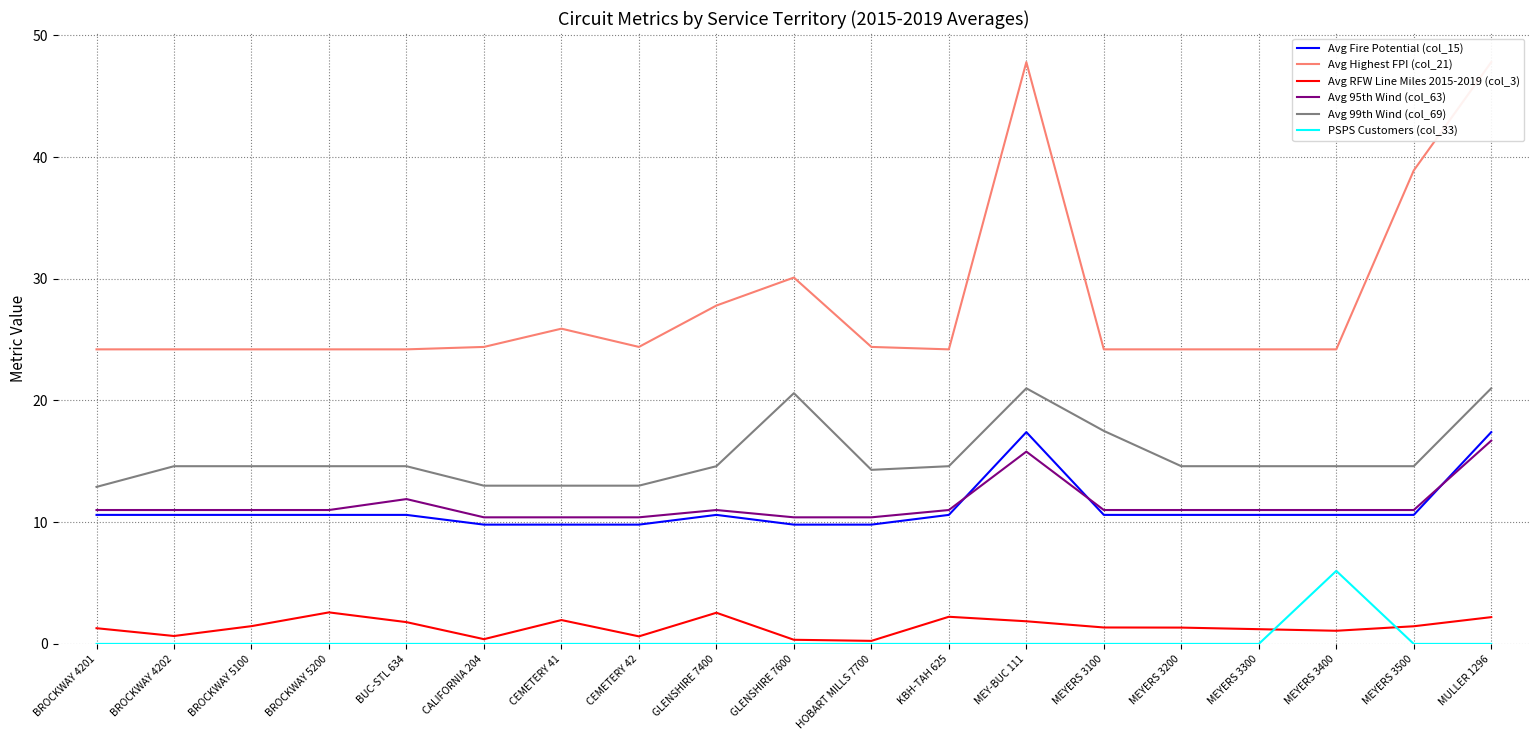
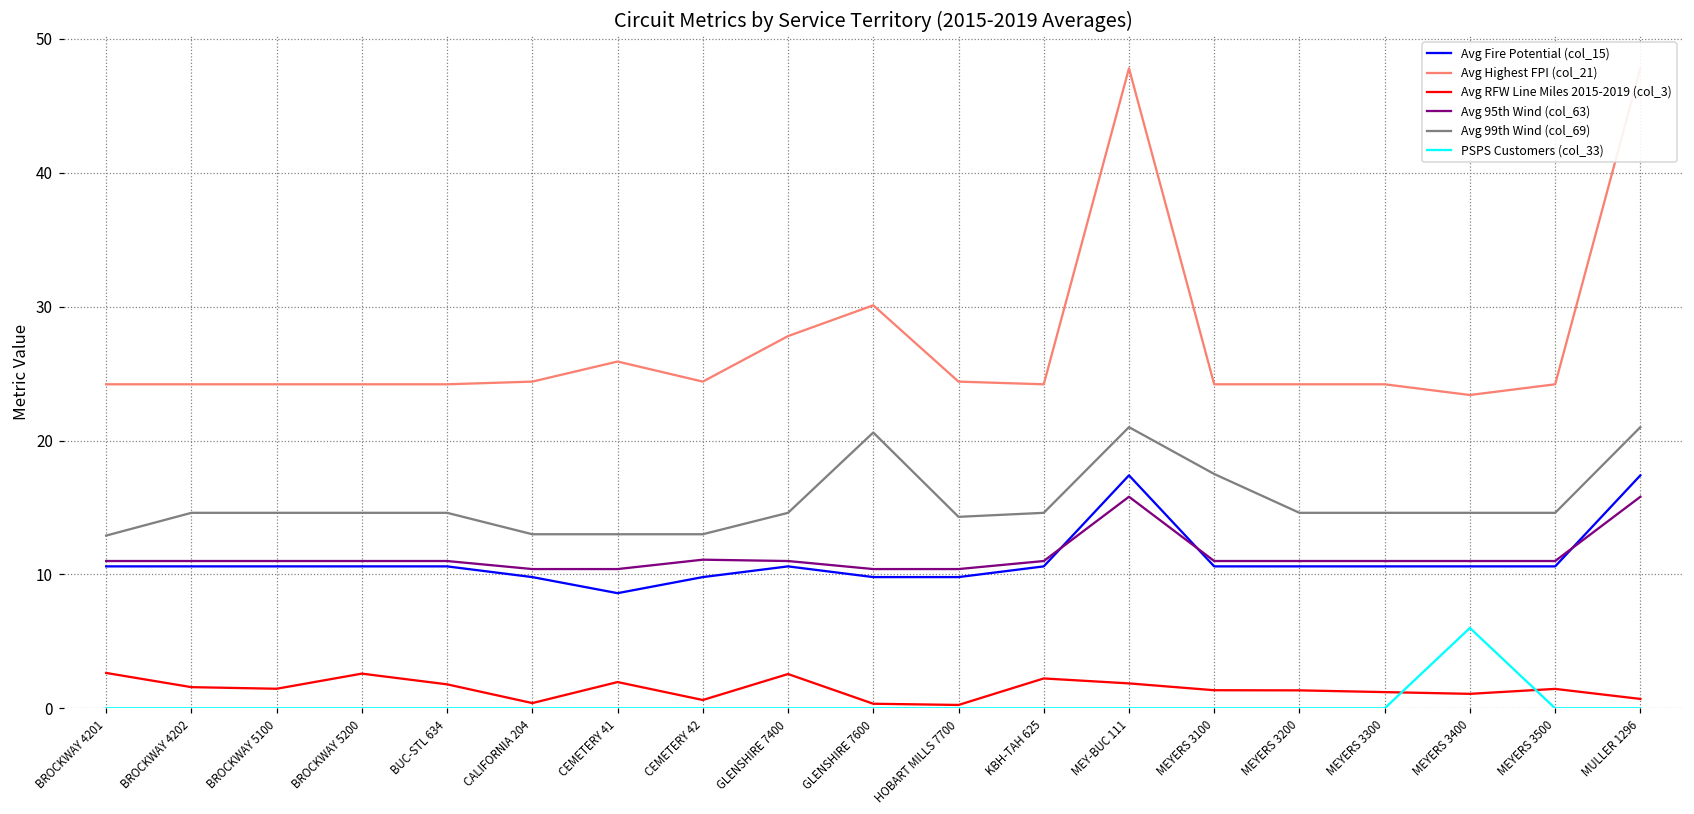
Avg RFW Line Miles 2015-2019 (col_3), BROCKWAY 4201: 1.3 -> 2.6
Avg RFW Line Miles 2015-2019 (col_3), BROCKWAY 4202: 0.7 -> 1.6
Avg 95th Wind (col_63), BUC-STL 634: 11.9 -> 11.0
Avg Fire Potential (col_15), CEMETERY 41: 9.8 -> 8.6
Avg 95th Wind (col_63), CEMETERY 42: 10.4 -> 11.1
Avg Highest FPI (col_21), MEYERS 3400: 24.2 -> 23.4
Avg Highest FPI (col_21), MEYERS 3500: 38.9 -> 24.2
Avg RFW Line Miles 2015-2019 (col_3), MULLER 1296: 2.2 -> 0.7
Avg 95th Wind (col_63), MULLER 1296: 16.7 -> 15.8
